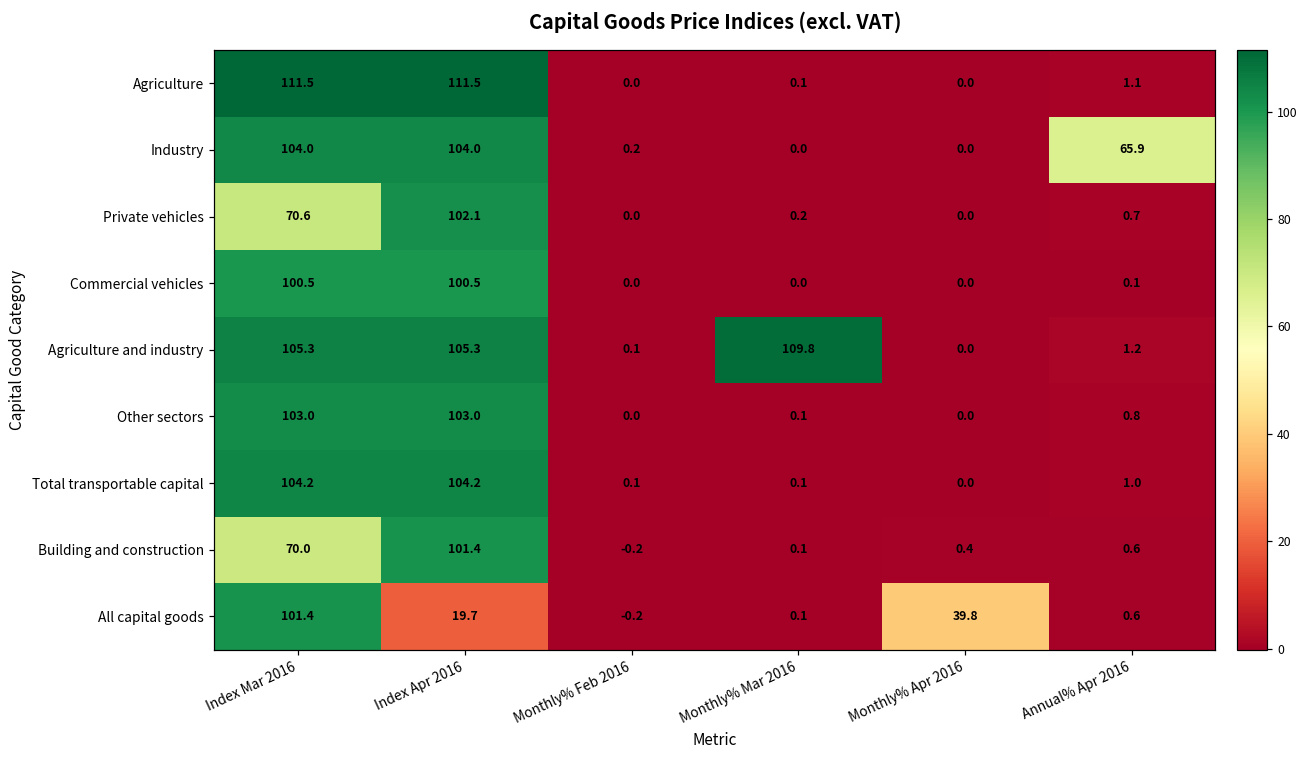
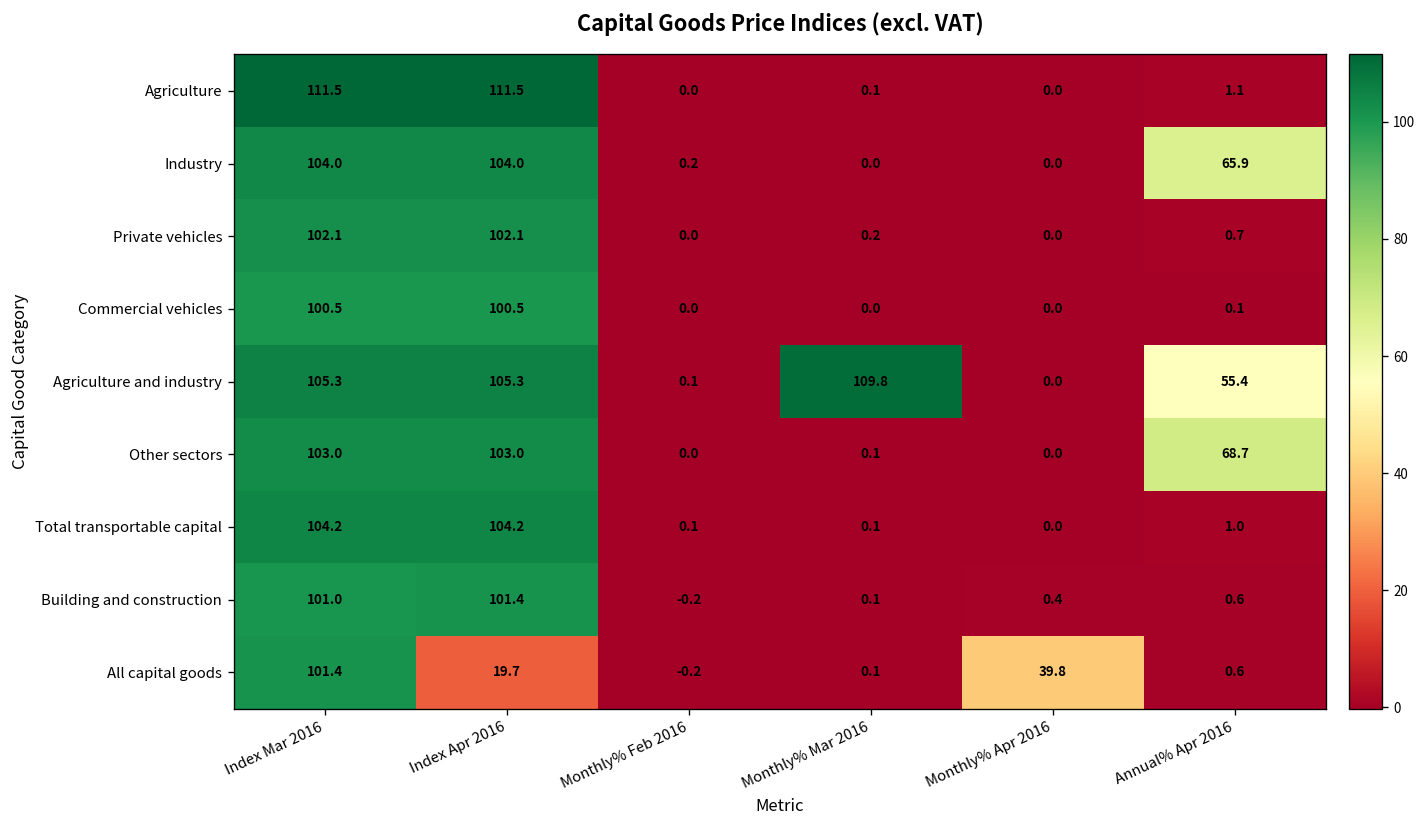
Private vehicles, Index Mar 2016: 70.6 -> 102.1
Agriculture and industry, Annual% Apr 2016: 1.2 -> 55.4
Other sectors, Annual% Apr 2016: 0.8 -> 68.7
Building and construction, Index Mar 2016: 70.0 -> 101.0
